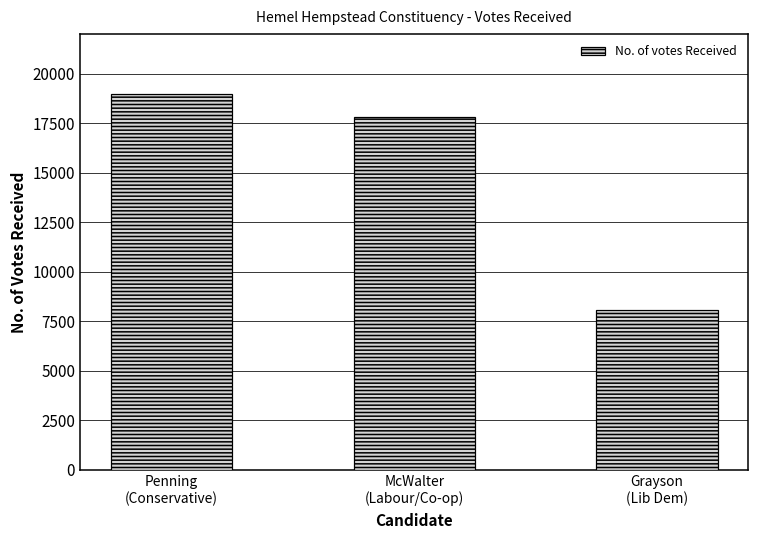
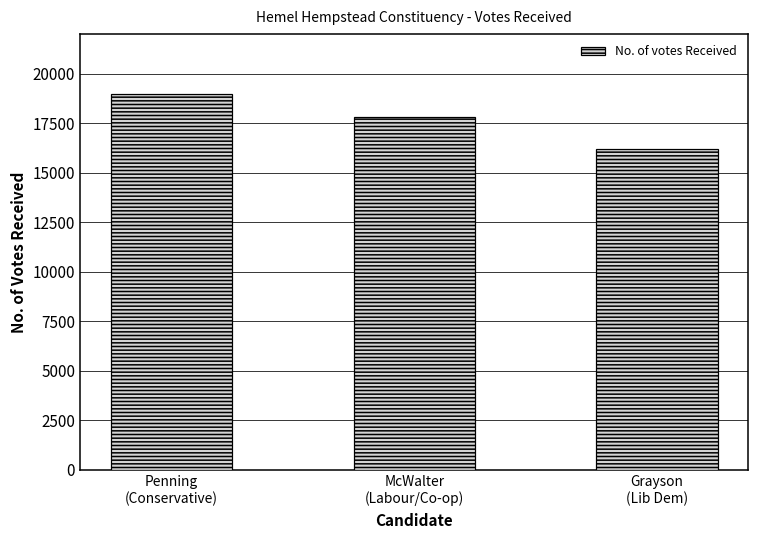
Grayson (Lib Dem): 8100 -> 16200
